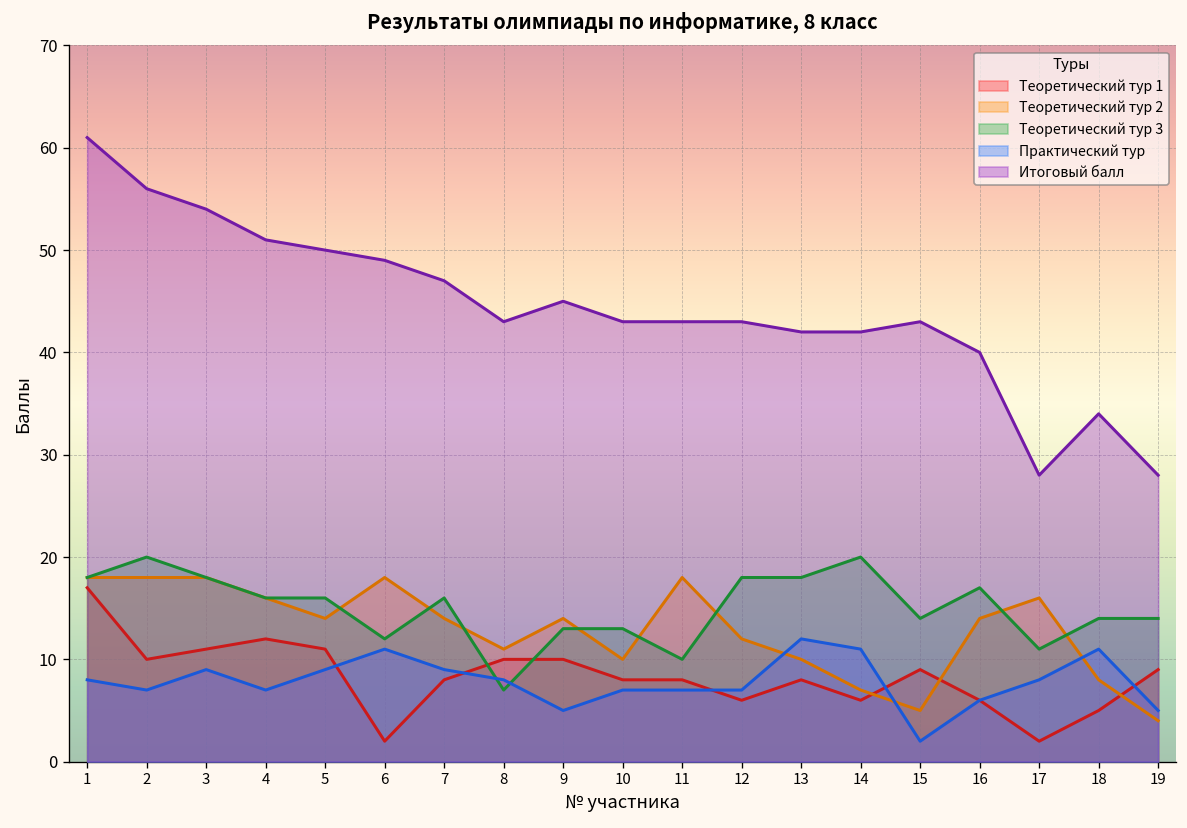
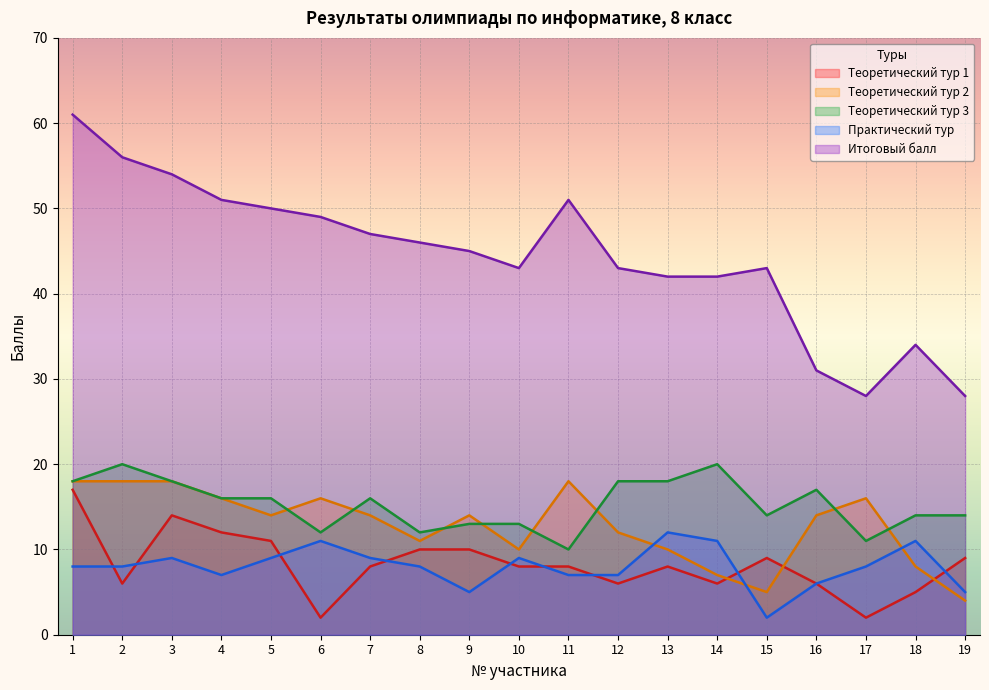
Теоретический тур 1, 2: 10 -> 6
Практический тур, 2: 7 -> 8
Теоретический тур 1, 3: 11 -> 14
Теоретический тур 2, 6: 18 -> 16
Теоретический тур 3, 8: 7 -> 12
Итоговый балл, 8: 43 -> 46
Практический тур, 10: 7 -> 9
Итоговый балл, 11: 43 -> 51
Итоговый балл, 16: 40 -> 31
